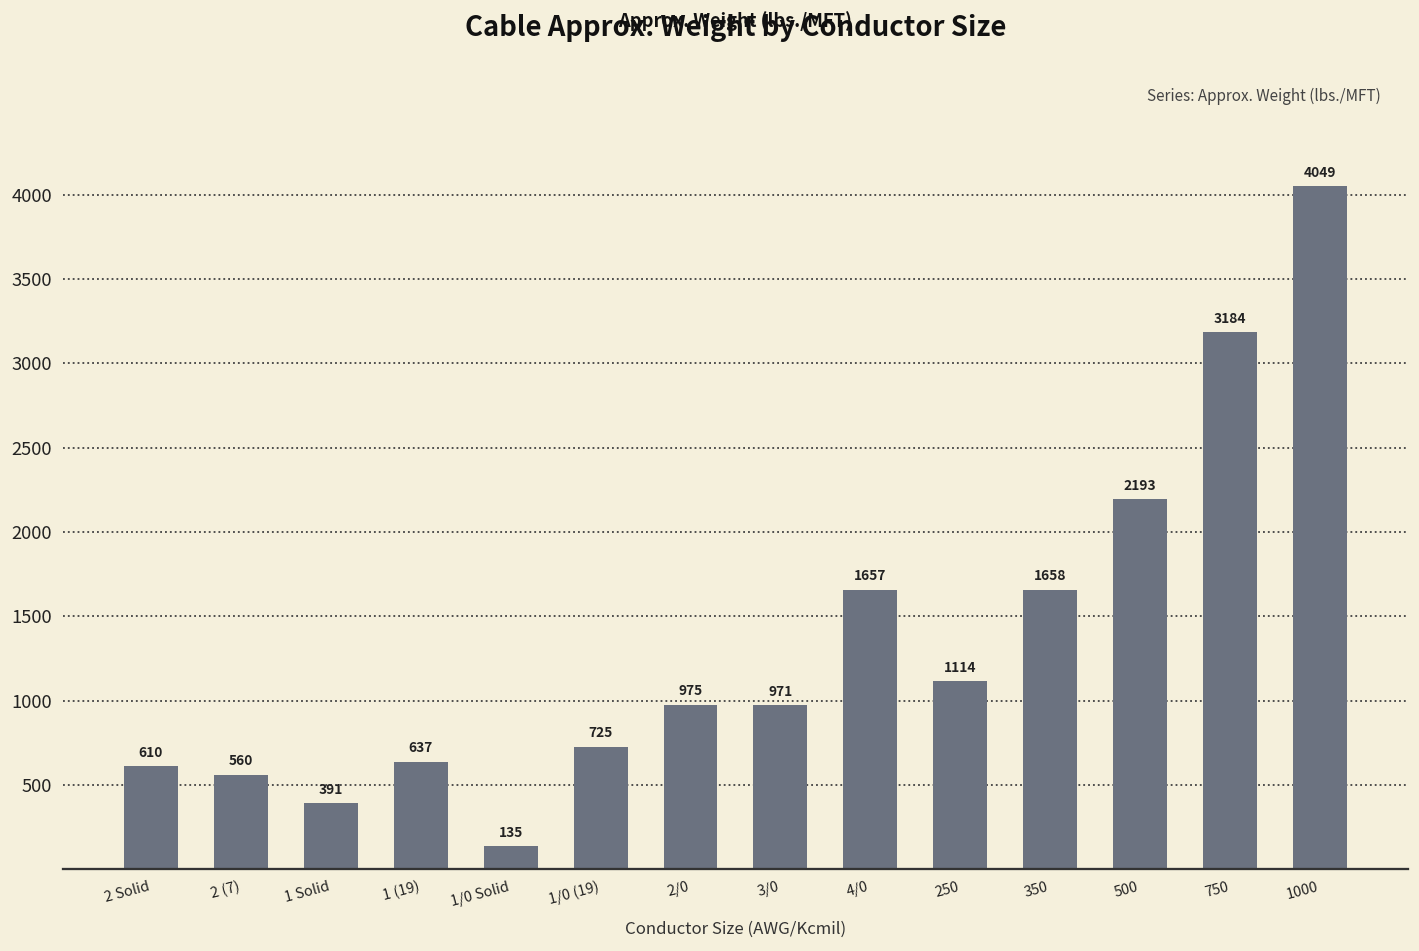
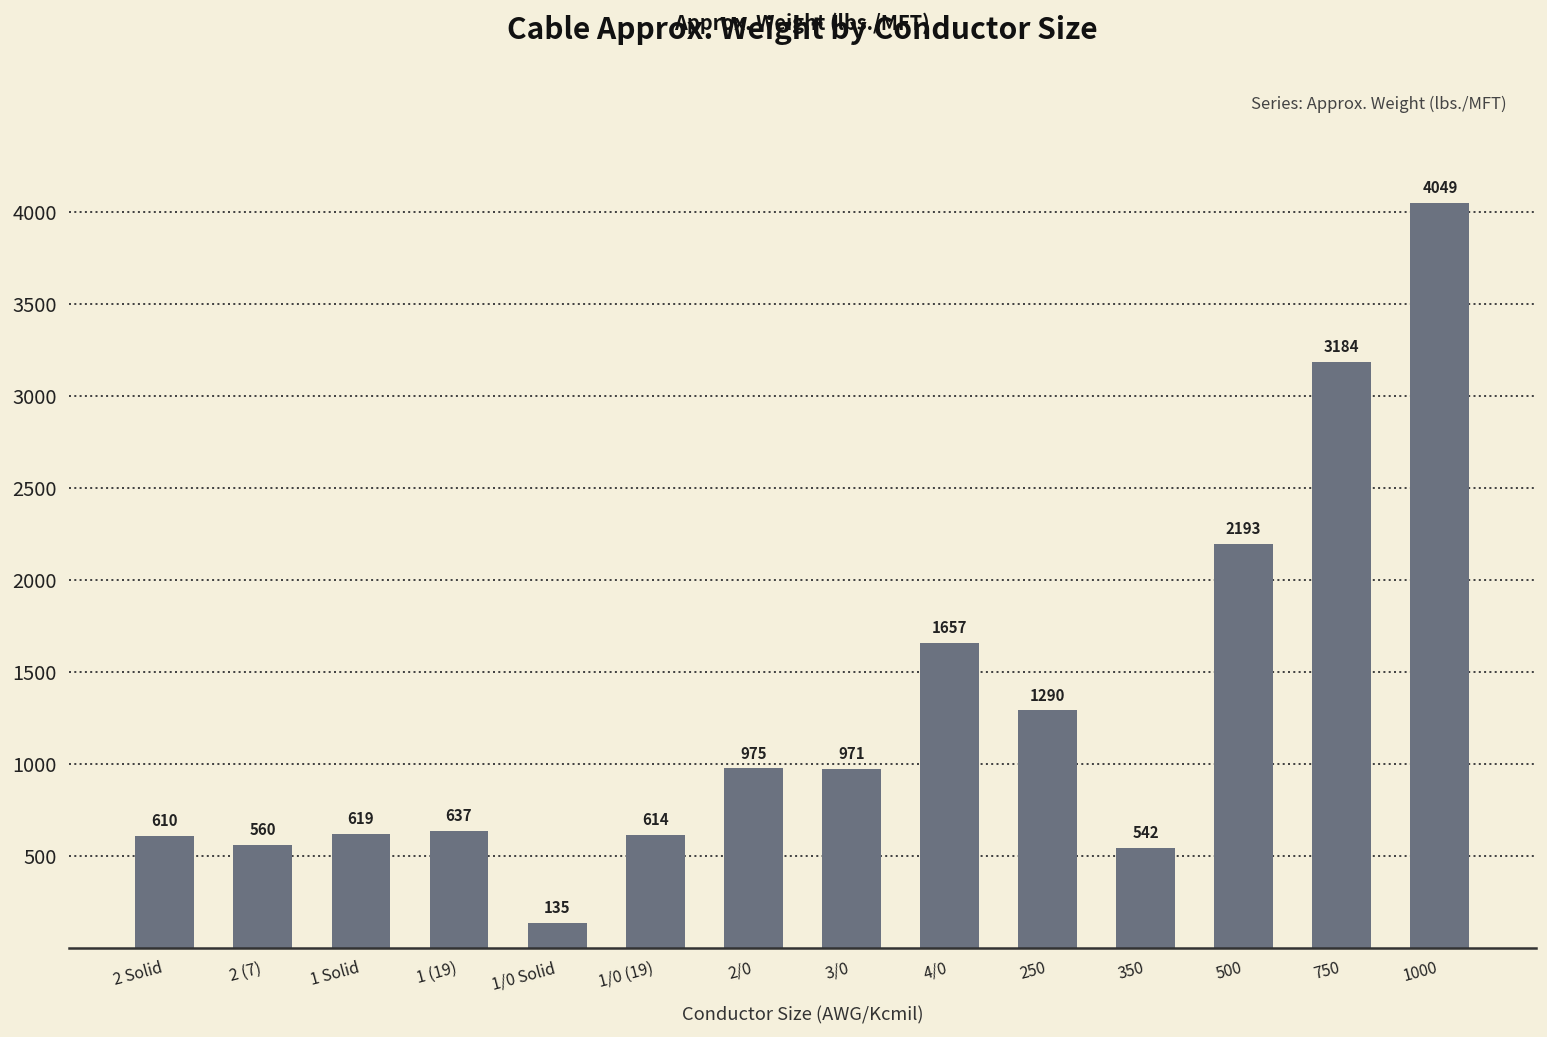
1 Solid: 391 -> 619
1/0 (19): 725 -> 614
250: 1114 -> 1290
350: 1658 -> 542
